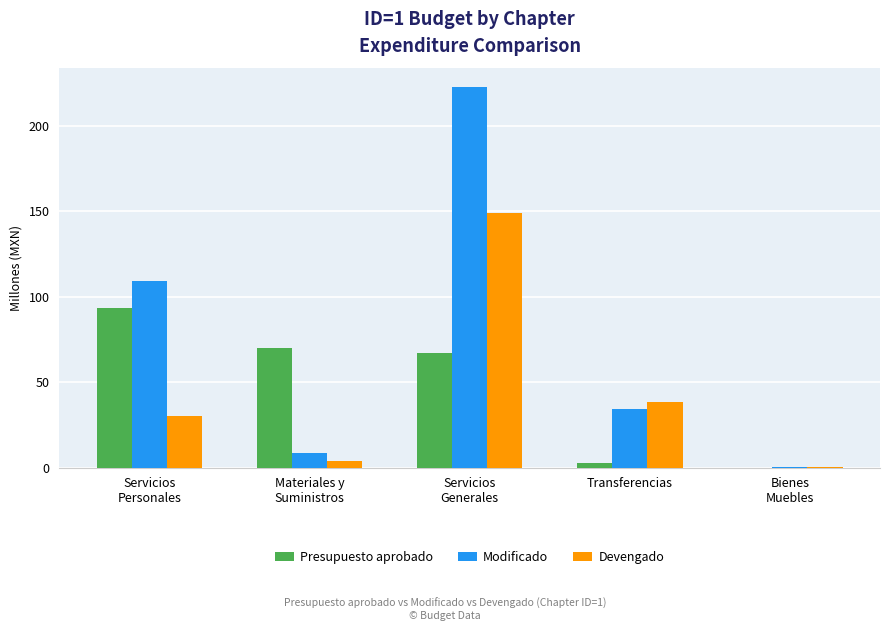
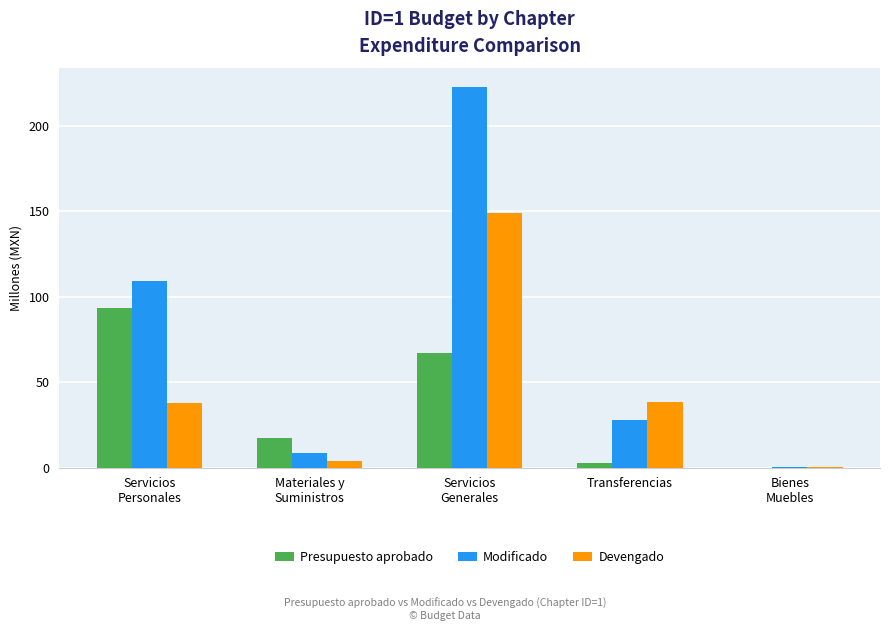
Devengado, Servicios Personales: 30 -> 38
Presupuesto aprobado, Materiales y Suministros: 70 -> 18
Modificado, Transferencias: 34 -> 28
